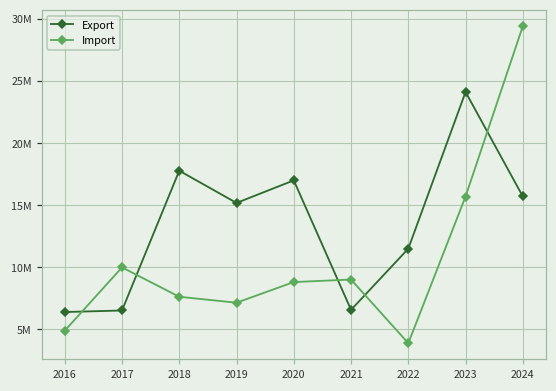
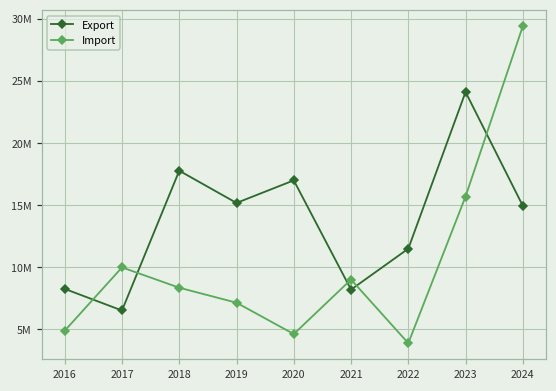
Export, 2016: 6400000 -> 8200000
Import, 2018: 7600000 -> 8300000
Import, 2020: 8800000 -> 4600000
Export, 2021: 6600000 -> 8200000
Export, 2024: 15700000 -> 14900000
